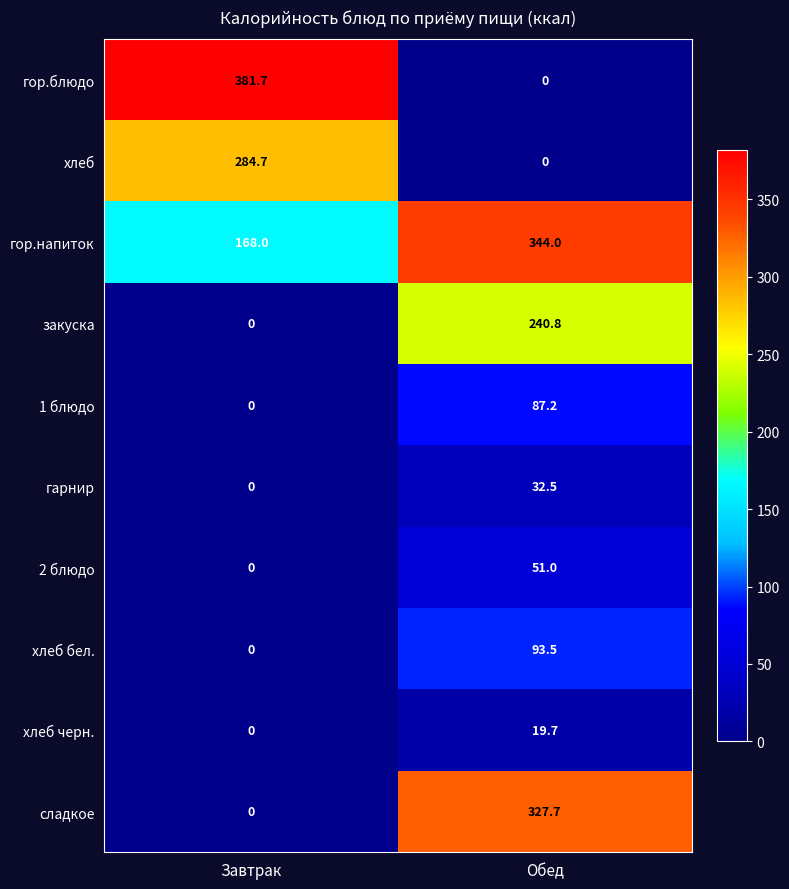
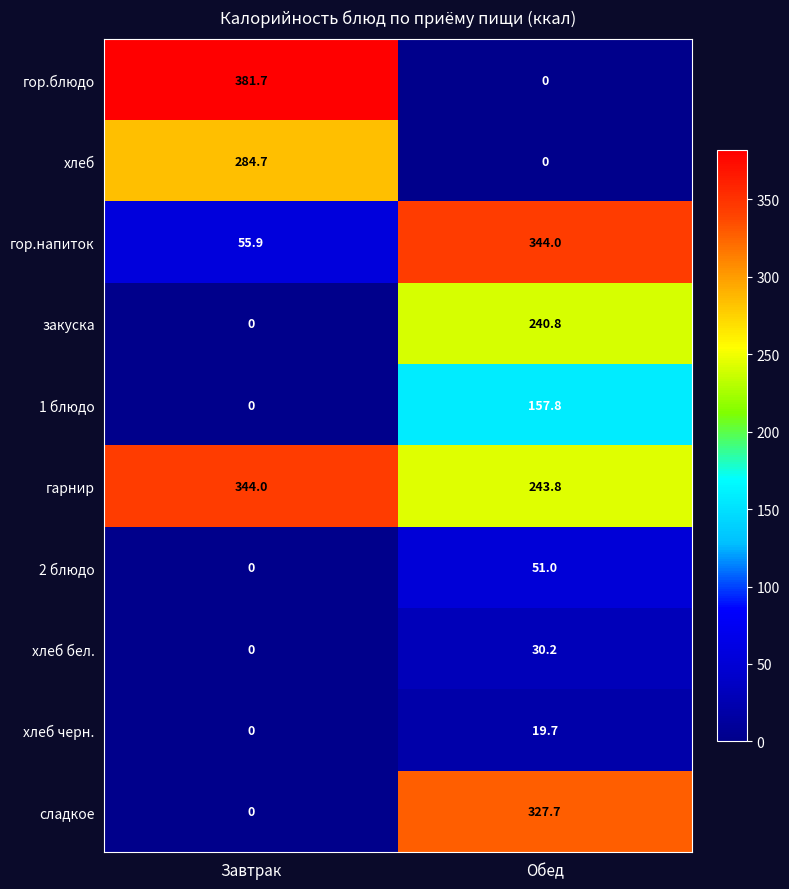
гор.напиток, Завтрак: 168.0 -> 55.9
1 блюдо, Обед: 87.2 -> 157.8
гарнир, Завтрак: 0 -> 344.0
гарнир, Обед: 32.5 -> 243.8
хлеб бел., Обед: 93.5 -> 30.2
